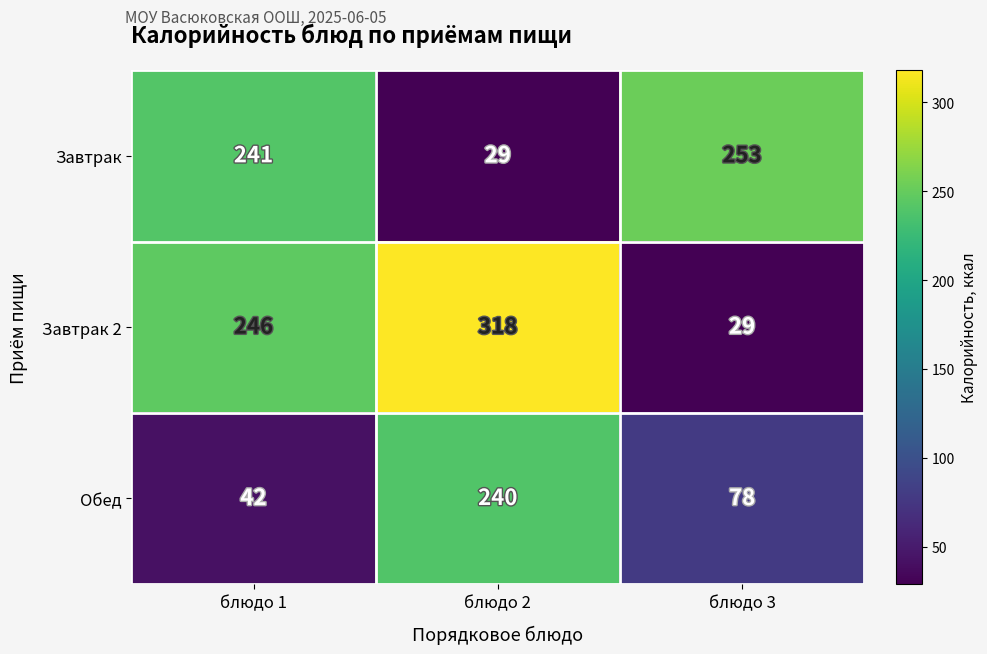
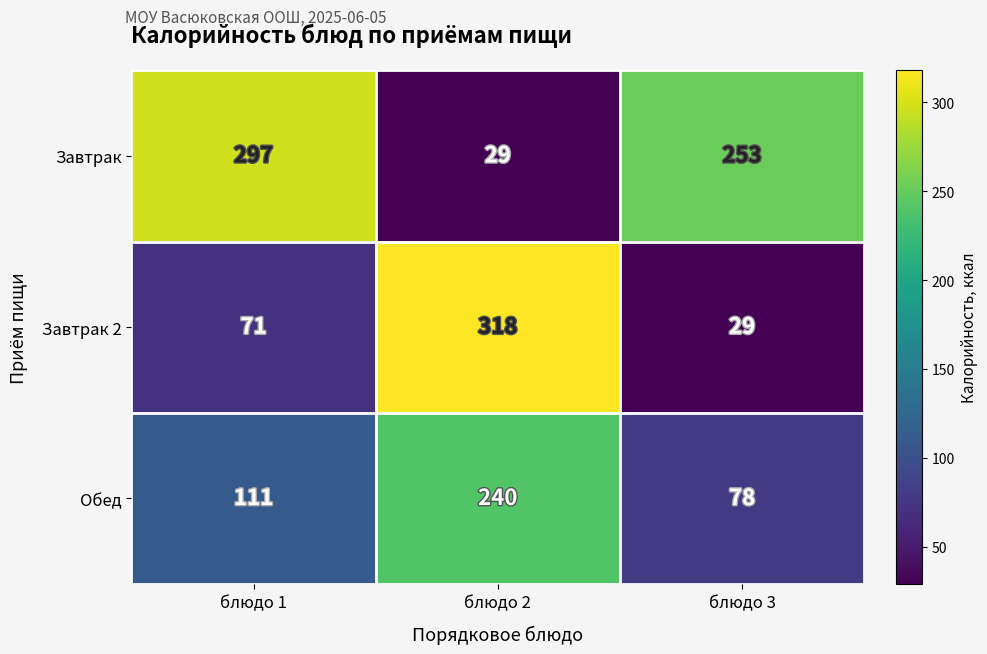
Завтрак, блюдо 1: 241 -> 297
Завтрак 2, блюдо 1: 246 -> 71
Обед, блюдо 1: 42 -> 111
